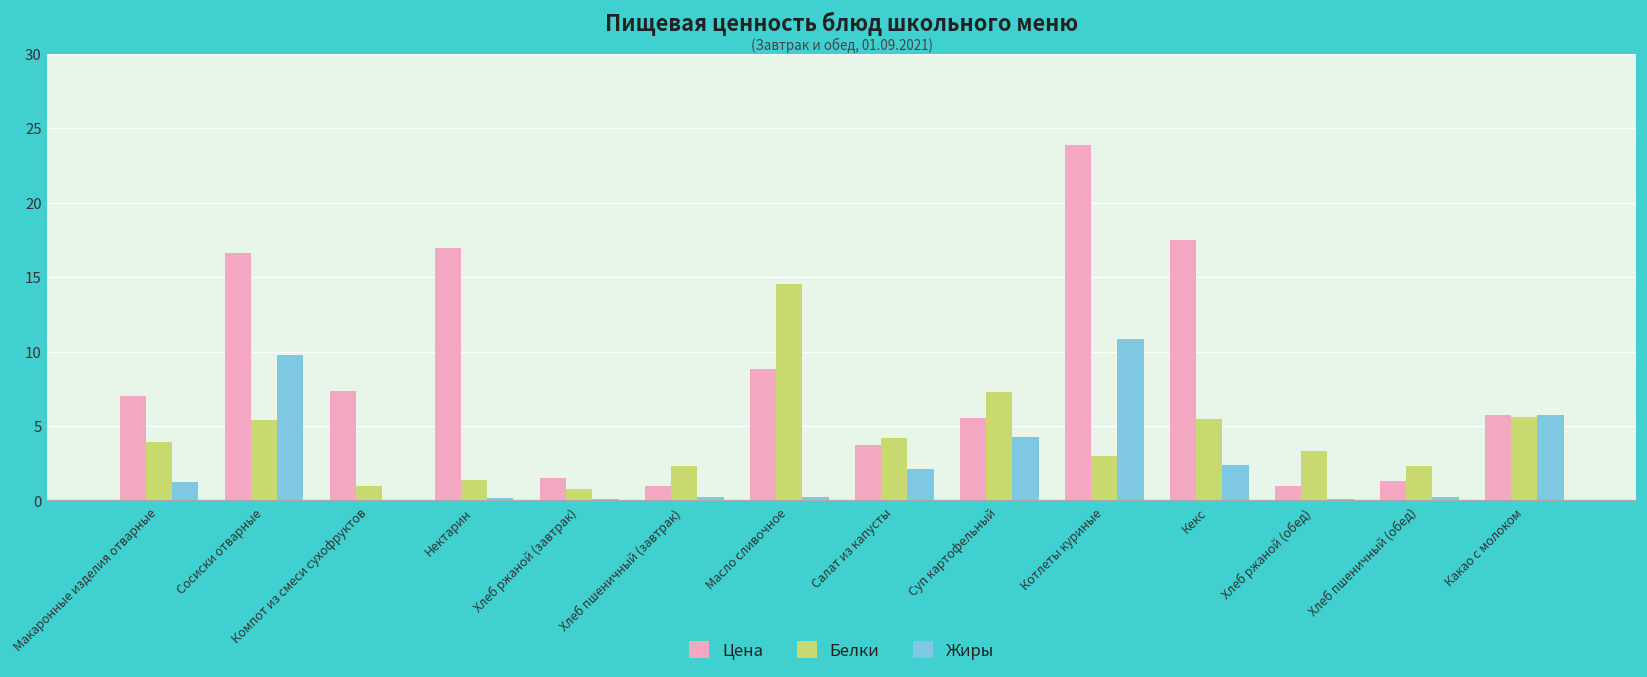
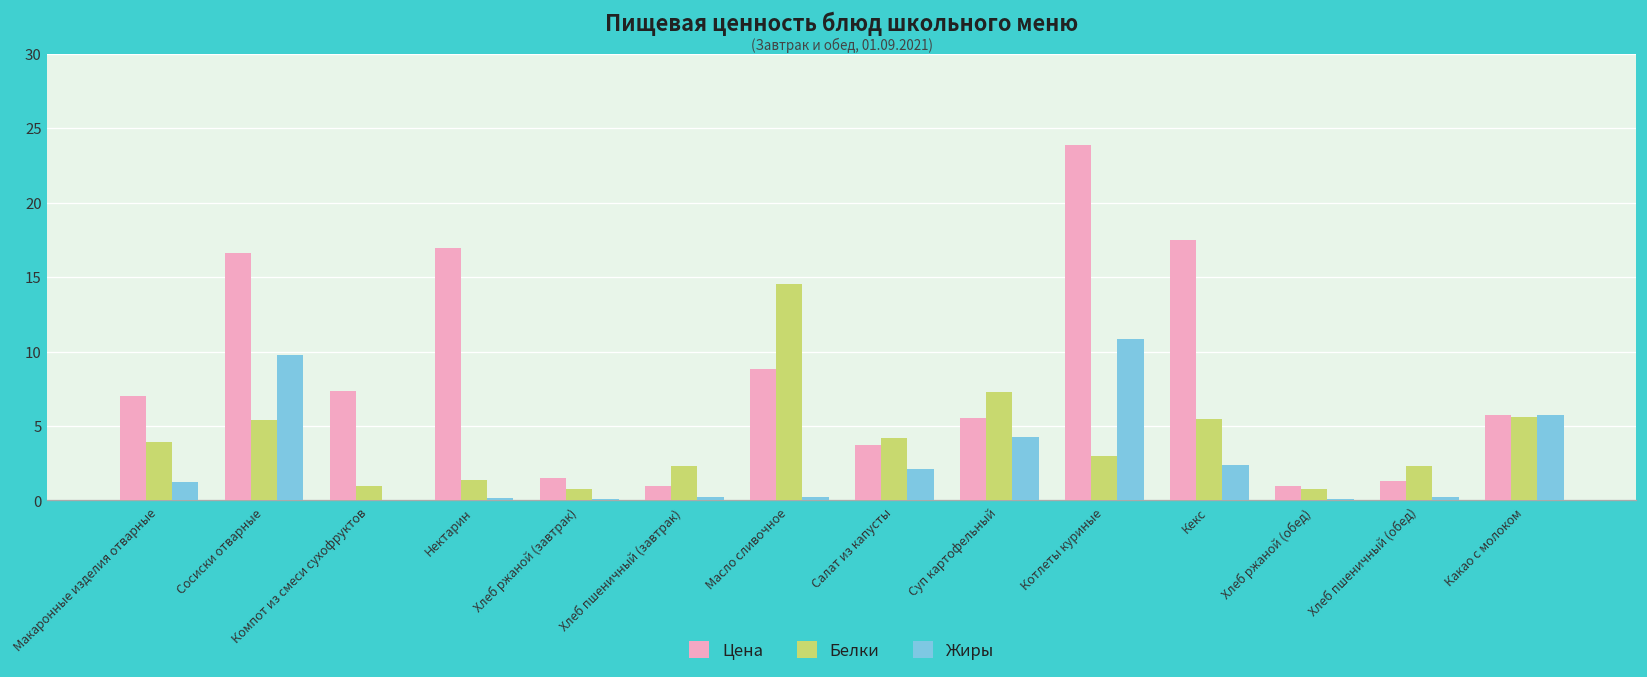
Белки, Хлеб ржаной (обед): 3.3 -> 0.8
